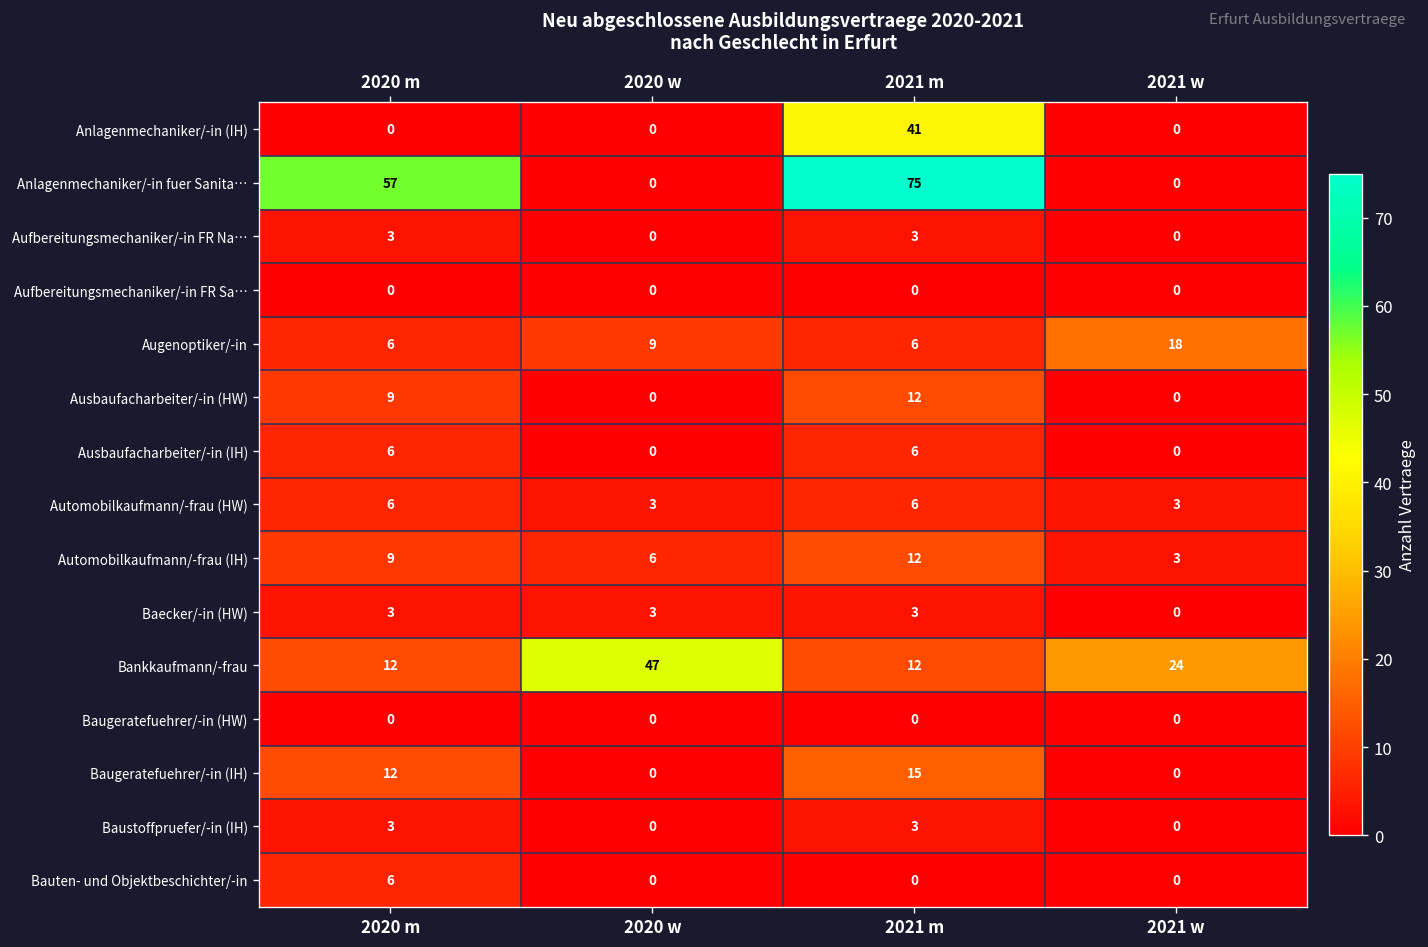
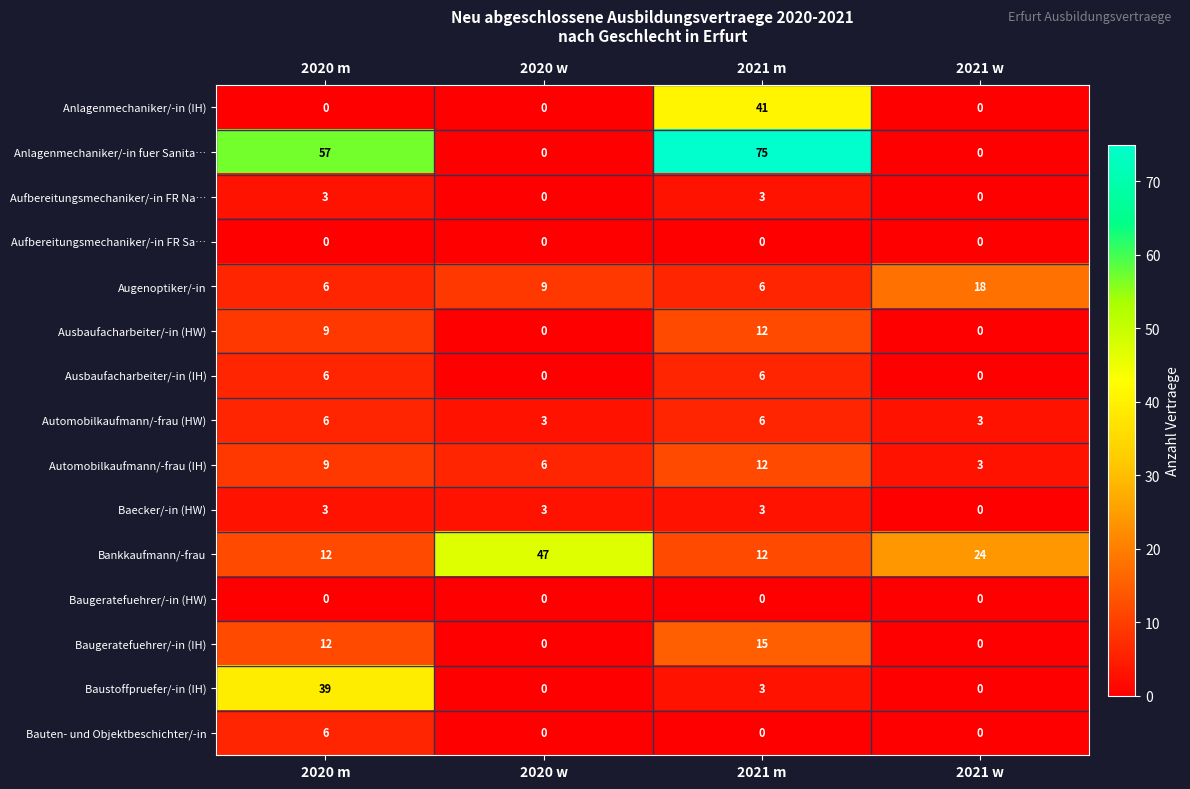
Baustoffpruefer/-in (IH), 2020 m: 3 -> 39
